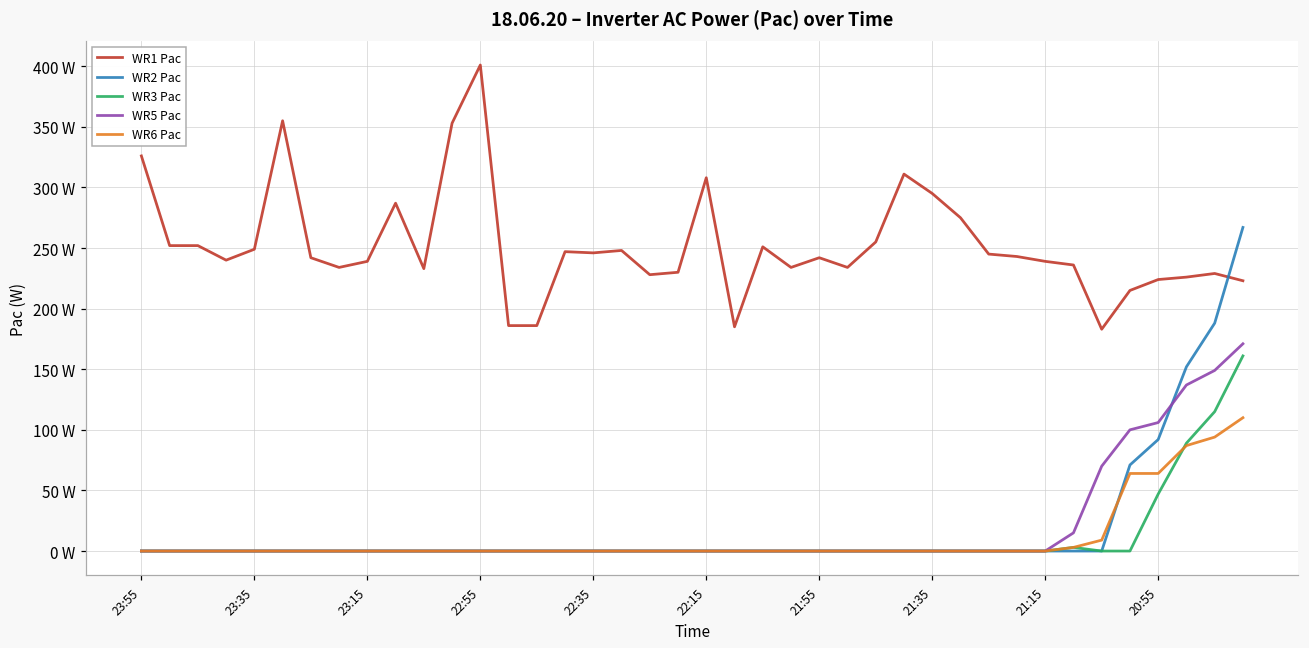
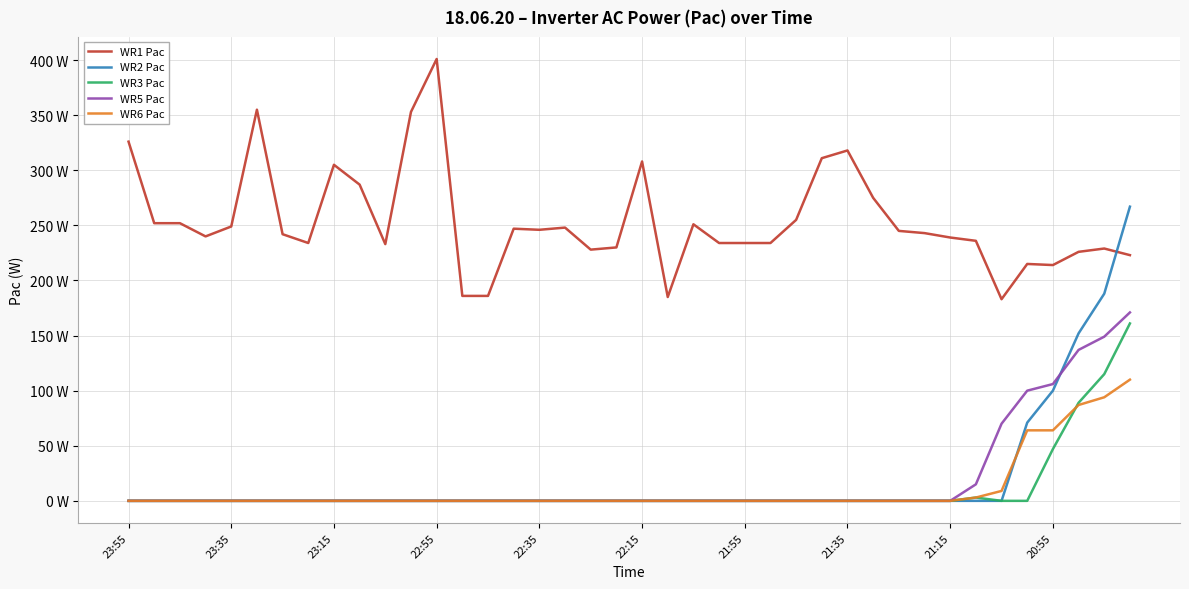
WR1 Pac, 23:15: 239 W -> 305 W
WR1 Pac, 21:55: 242 W -> 234 W
WR1 Pac, 21:35: 295 W -> 318 W
WR1 Pac, 20:55: 224 W -> 214 W
WR2 Pac, 20:55: 92 W -> 100 W
